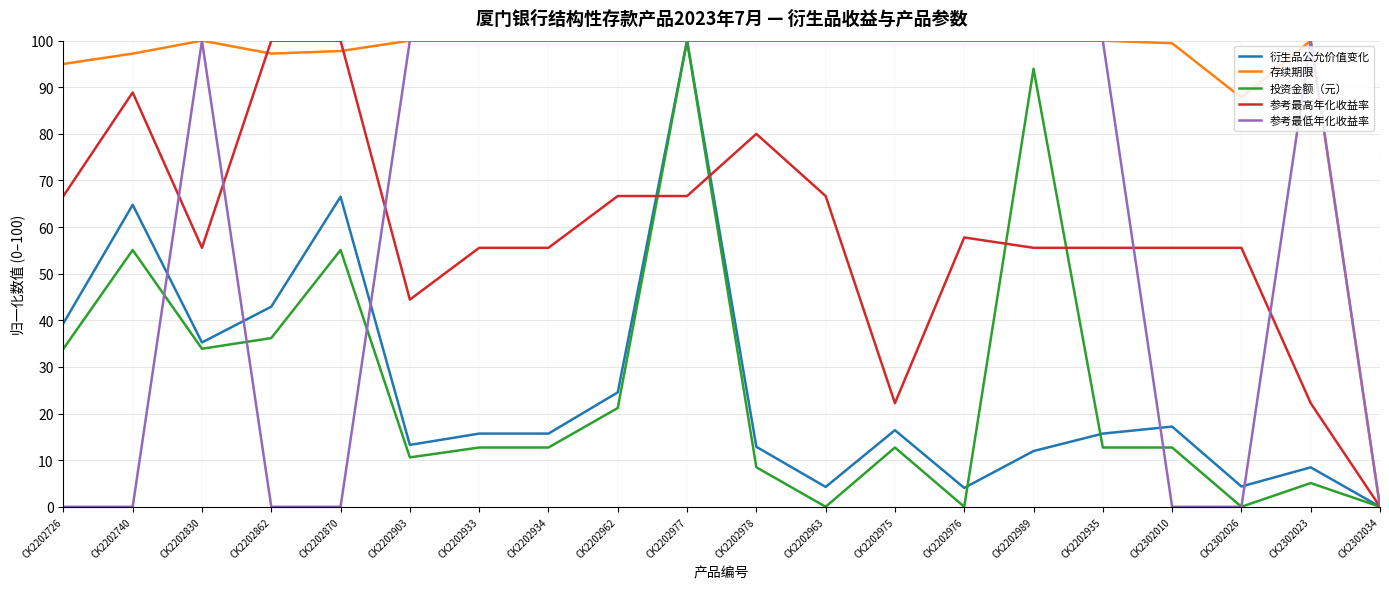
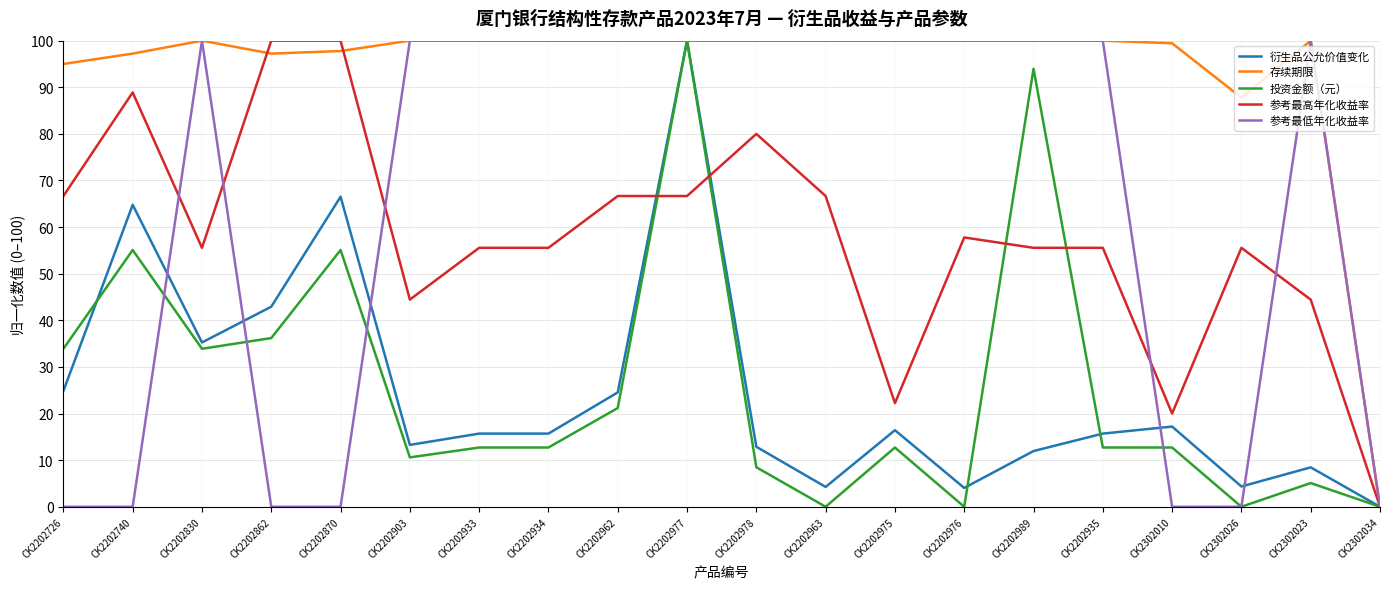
衍生品公允价值变化, CK2202726: 39 -> 25
参考最高年化收益率, CK2302010: 56 -> 20
参考最高年化收益率, CK2302023: 22 -> 44
